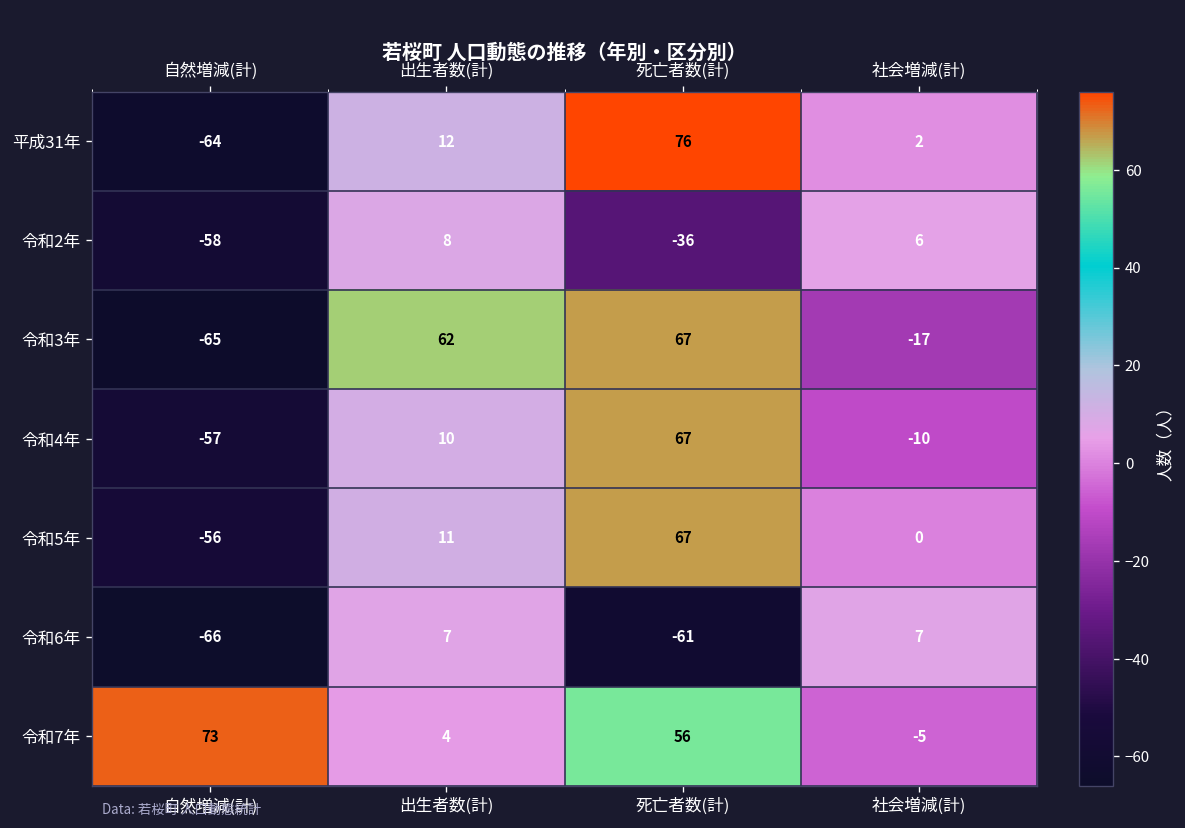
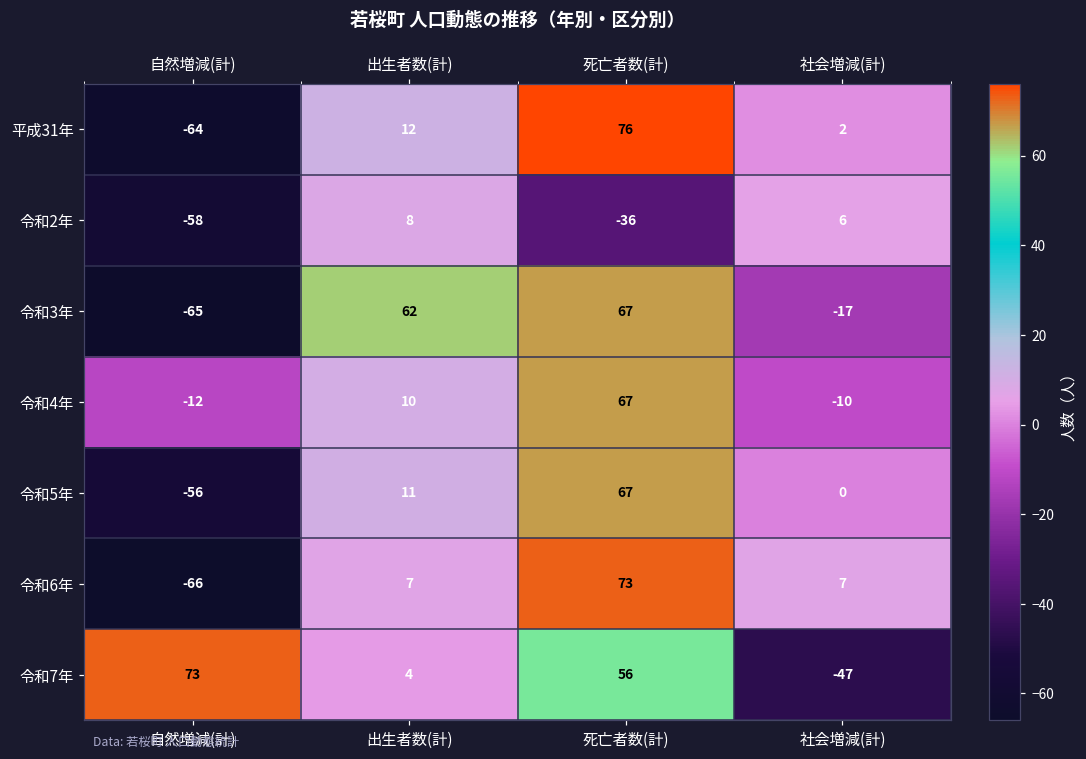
令和4年, 自然増減(計): -57 -> -12
令和6年, 死亡者数(計): -61 -> 73
令和7年, 社会増減(計): -5 -> -47
